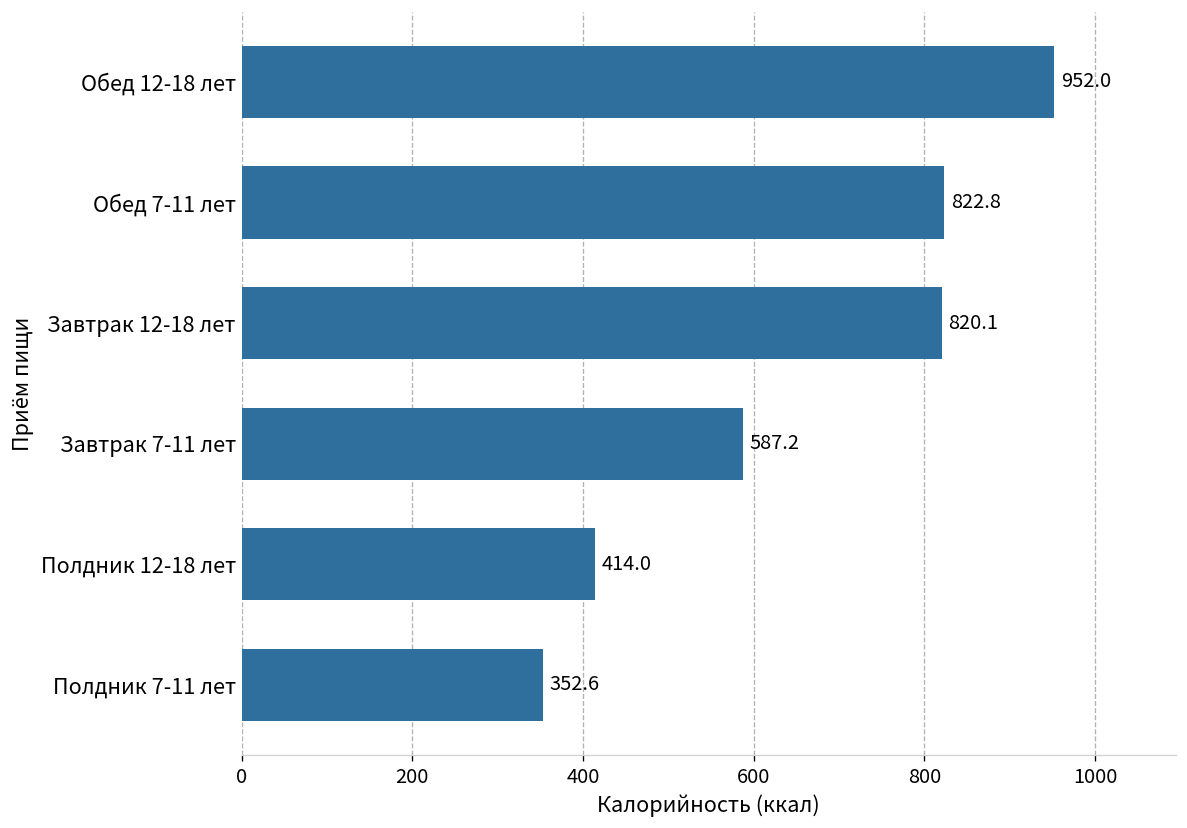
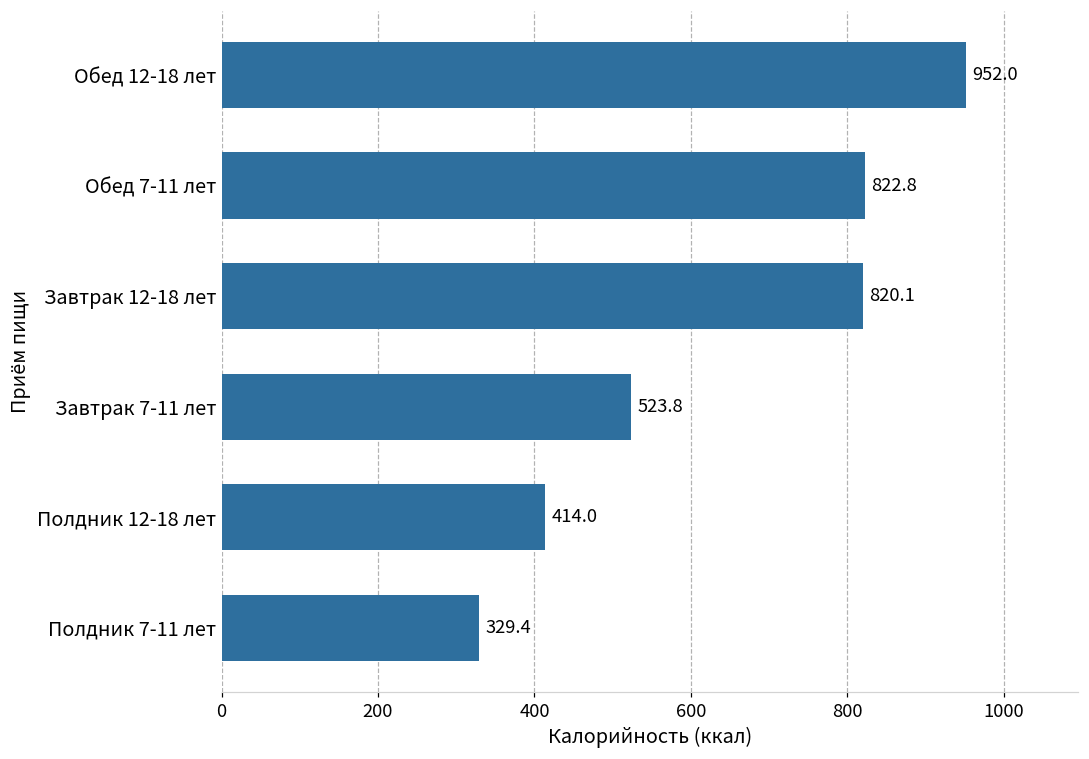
Завтрак 7-11 лет: 587.2 -> 523.8
Полдник 7-11 лет: 352.6 -> 329.4
